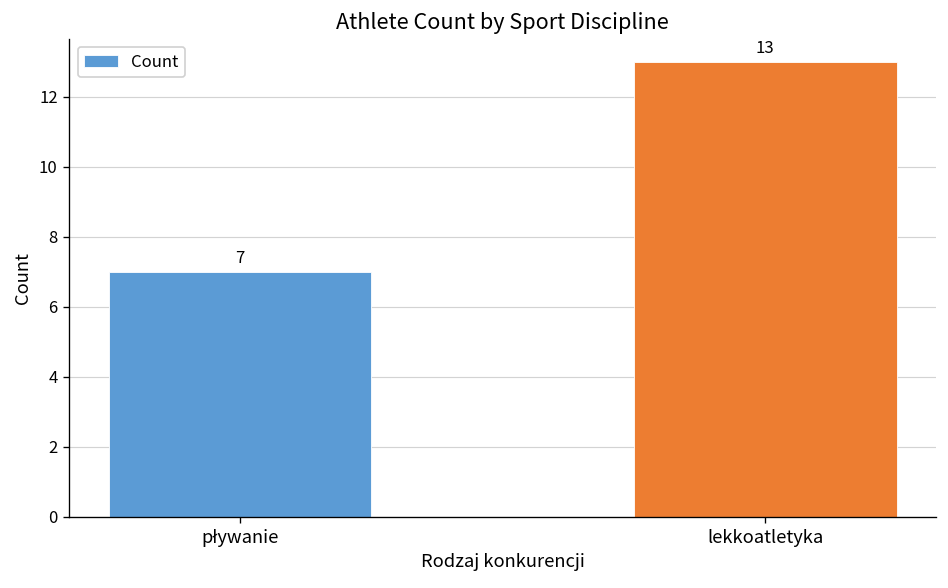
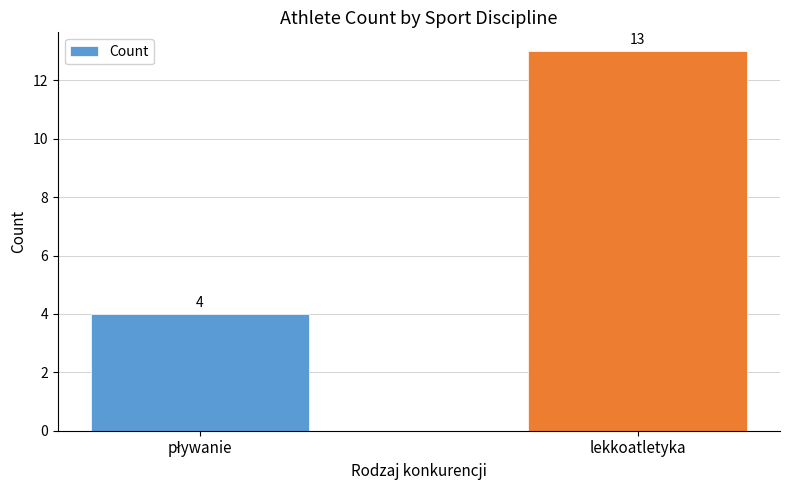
pływanie: 7 -> 4
